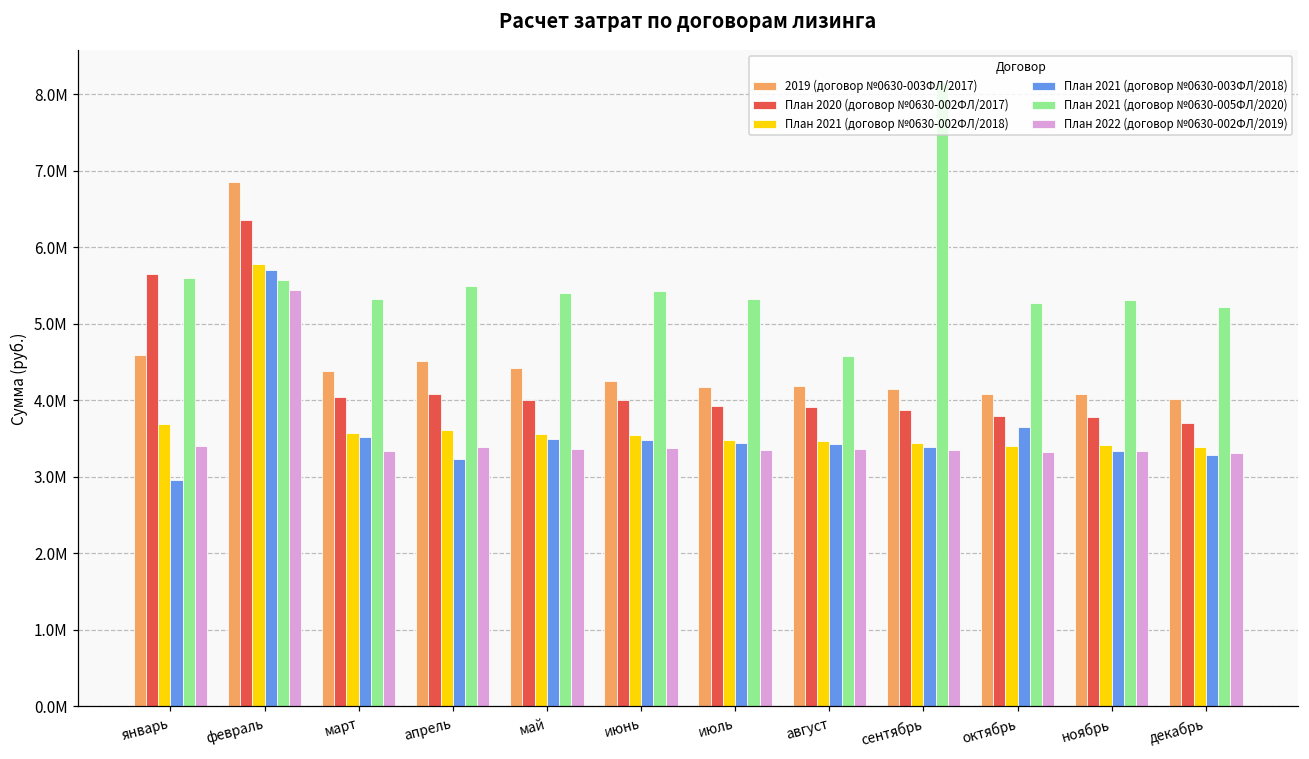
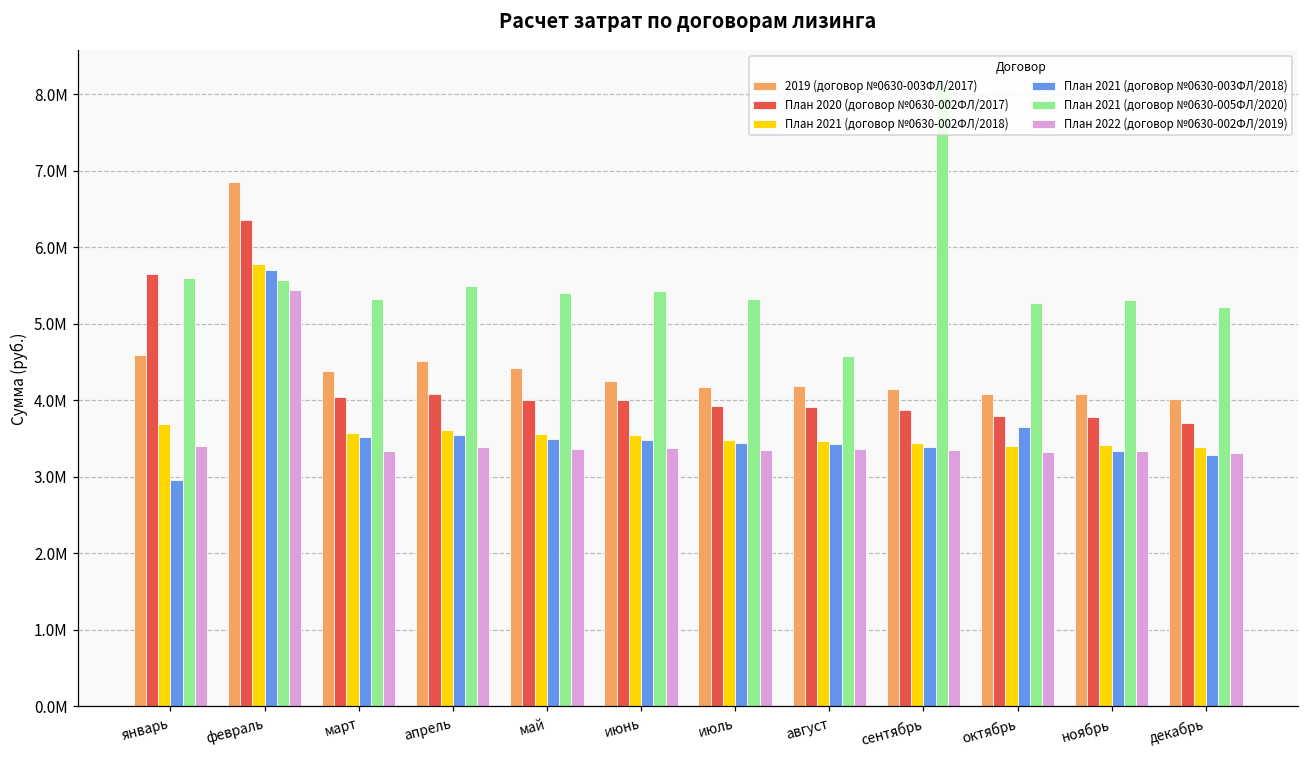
План 2021 (договор №0630-003ФЛ/2018), апрель: 3200000 -> 3500000
